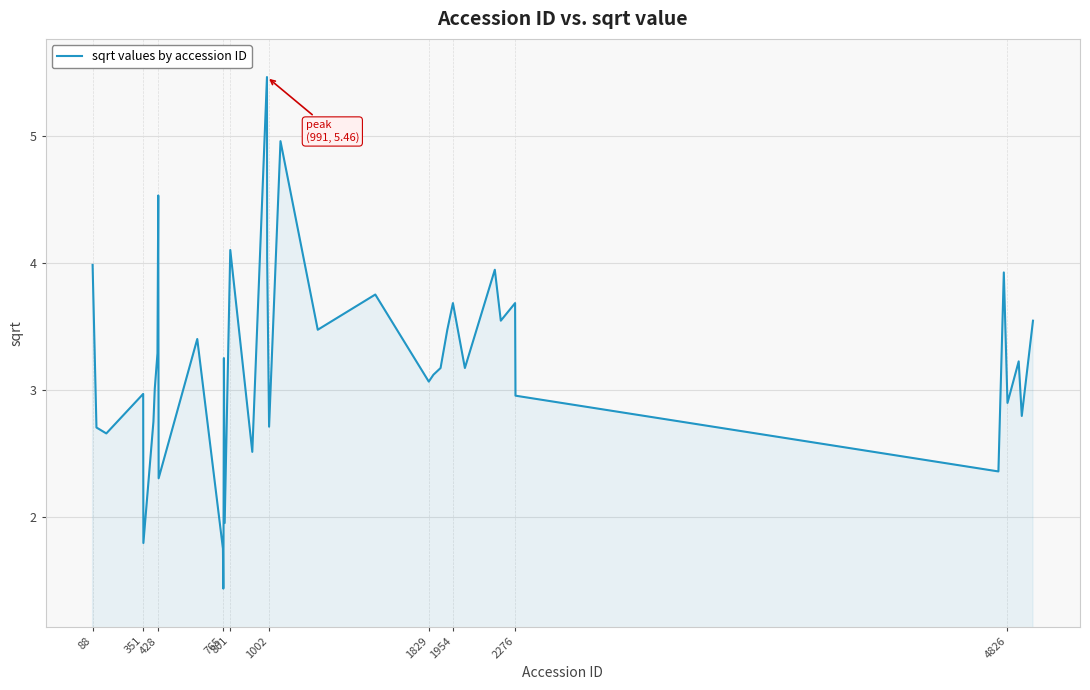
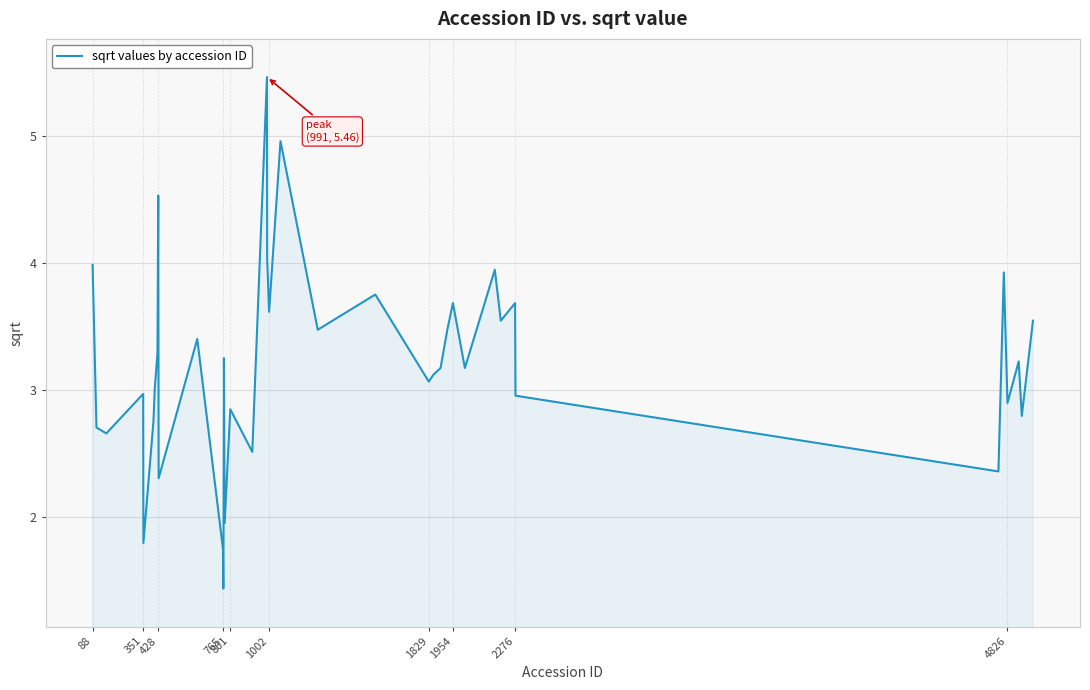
801: 4.10 -> 2.85
1002: 2.71 -> 3.62
